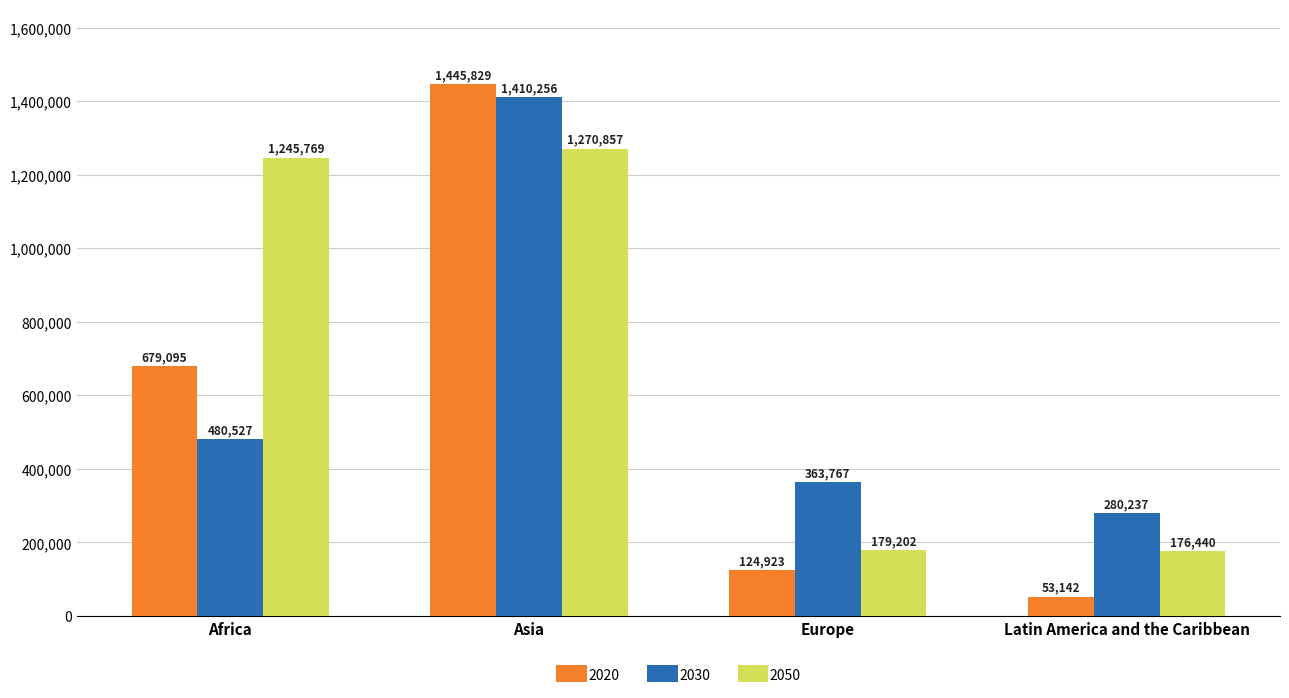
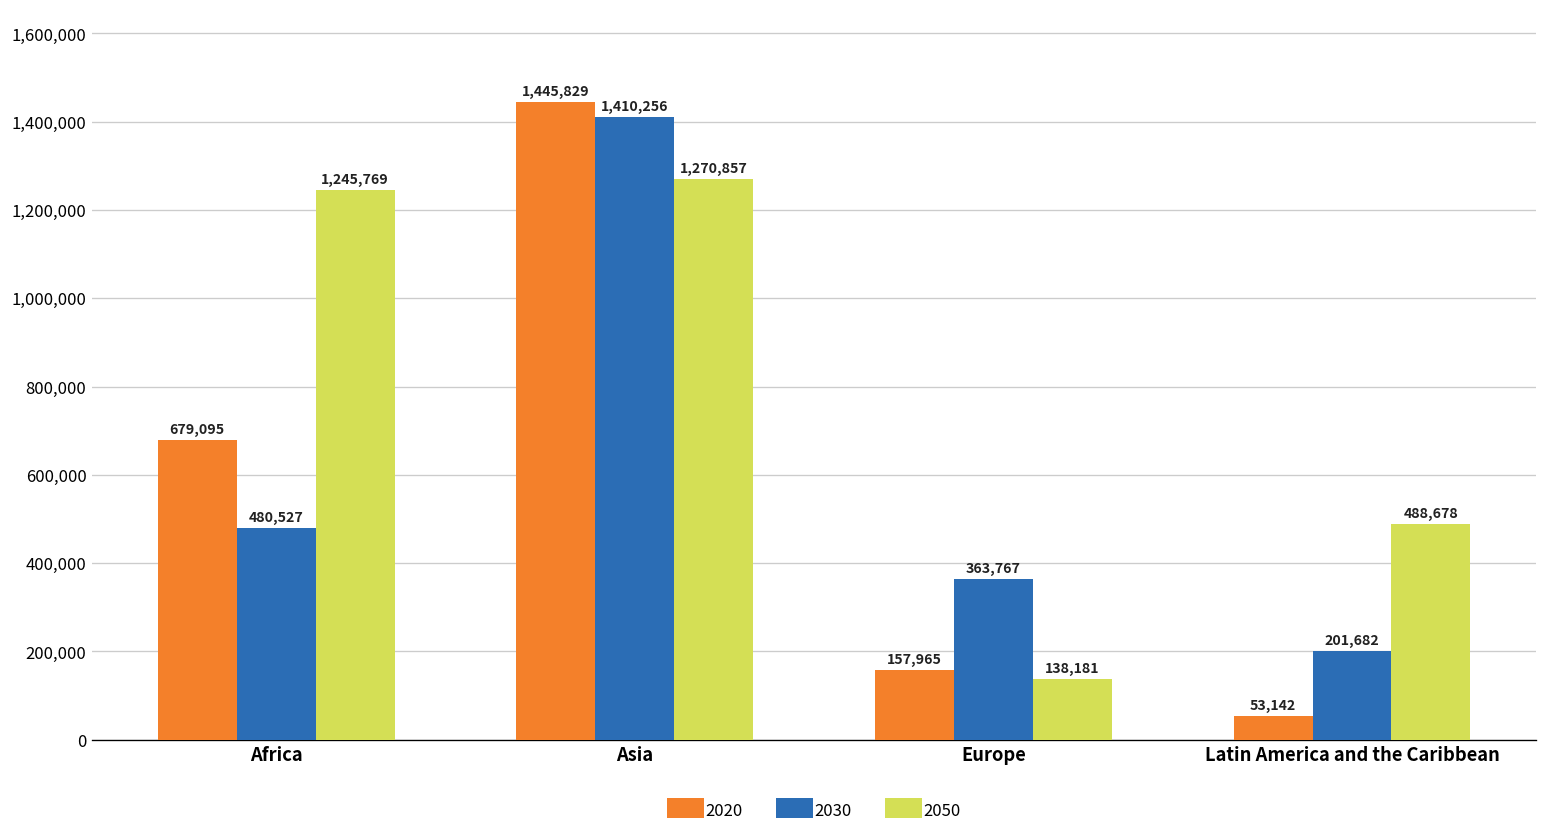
2020, Europe: 124,923 -> 157,965
2050, Europe: 179,202 -> 138,181
2030, Latin America and the Caribbean: 280,237 -> 201,682
2050, Latin America and the Caribbean: 176,440 -> 488,678
